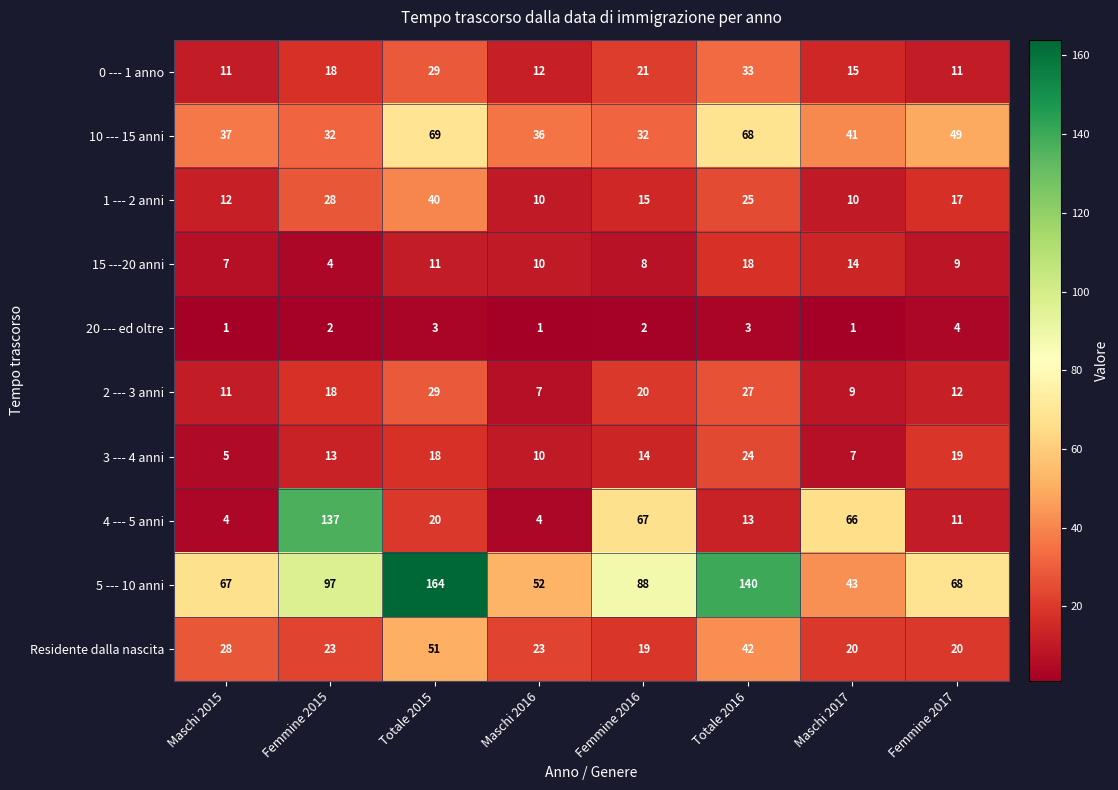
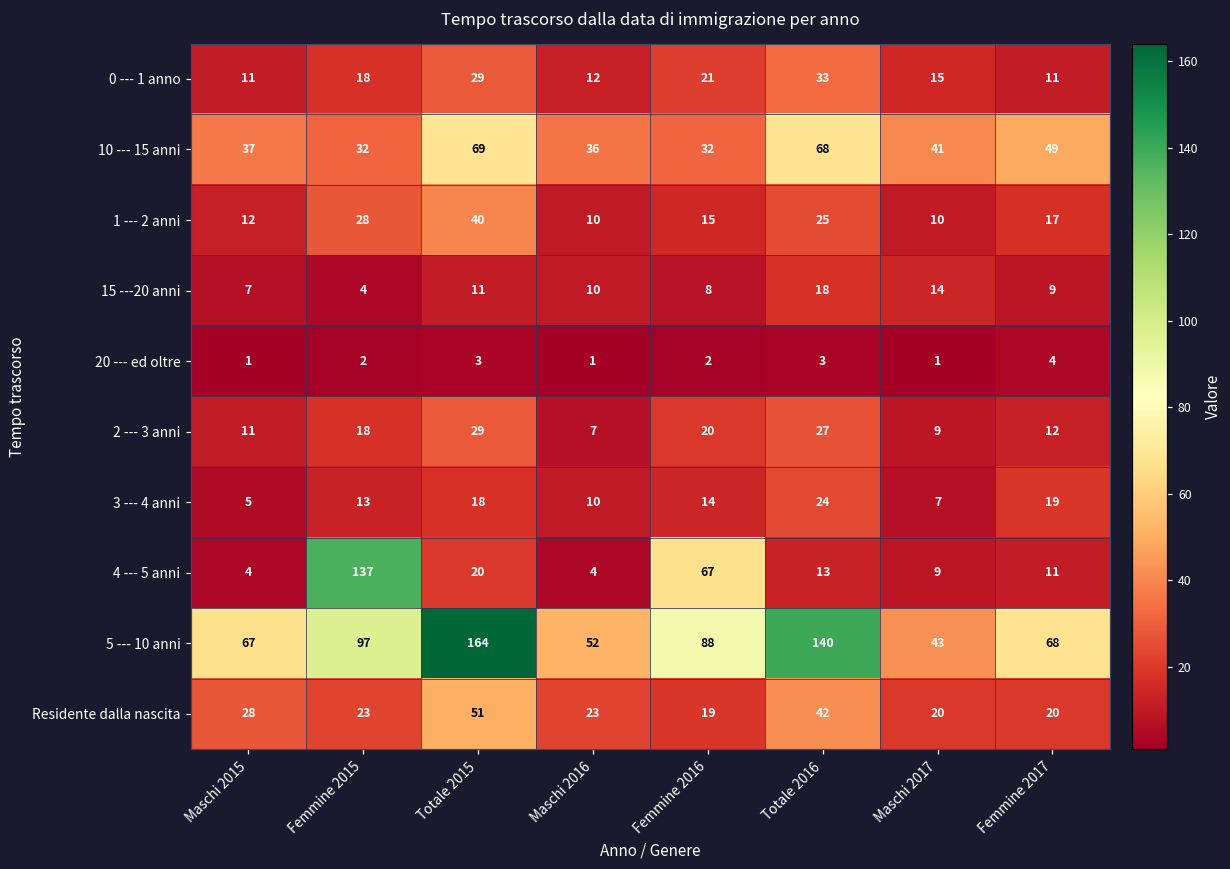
4 --- 5 anni, Maschi 2017: 66 -> 9
